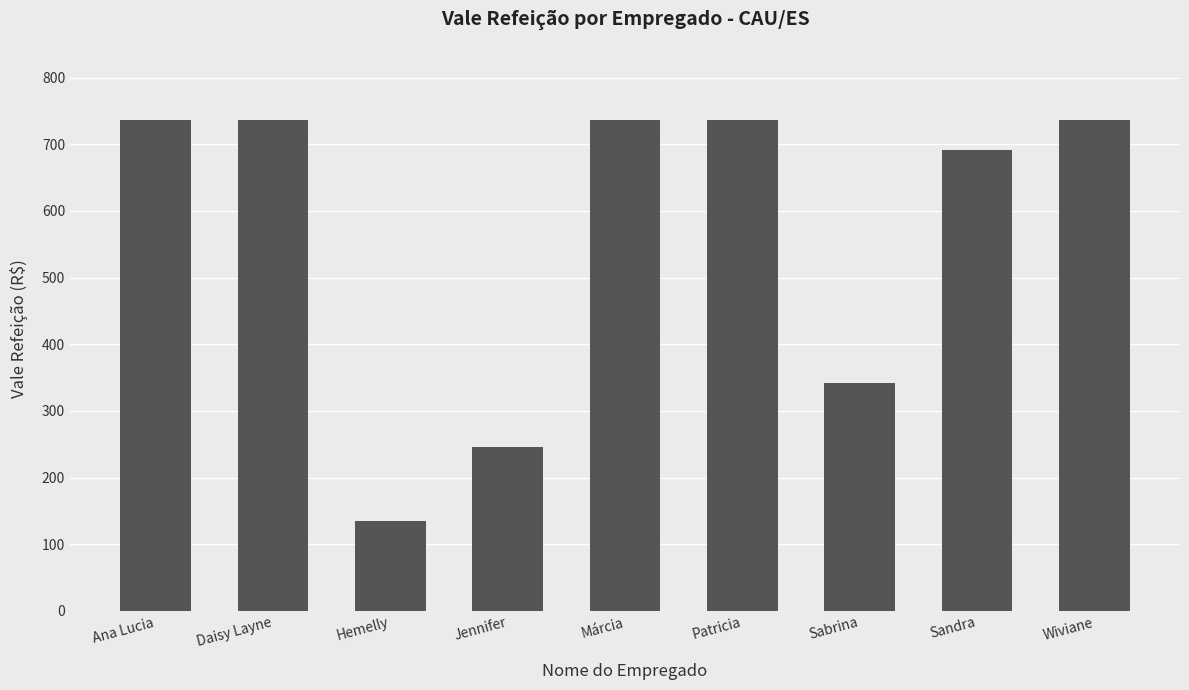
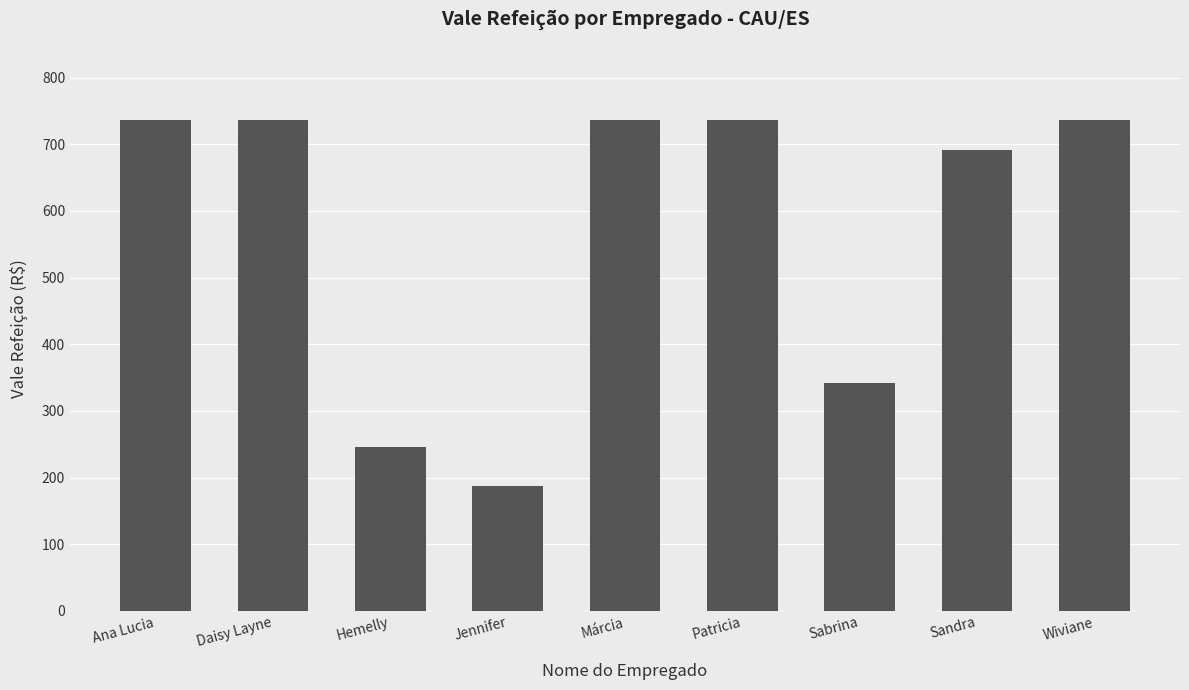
Hemelly: 140 -> 250
Jennifer: 250 -> 190
